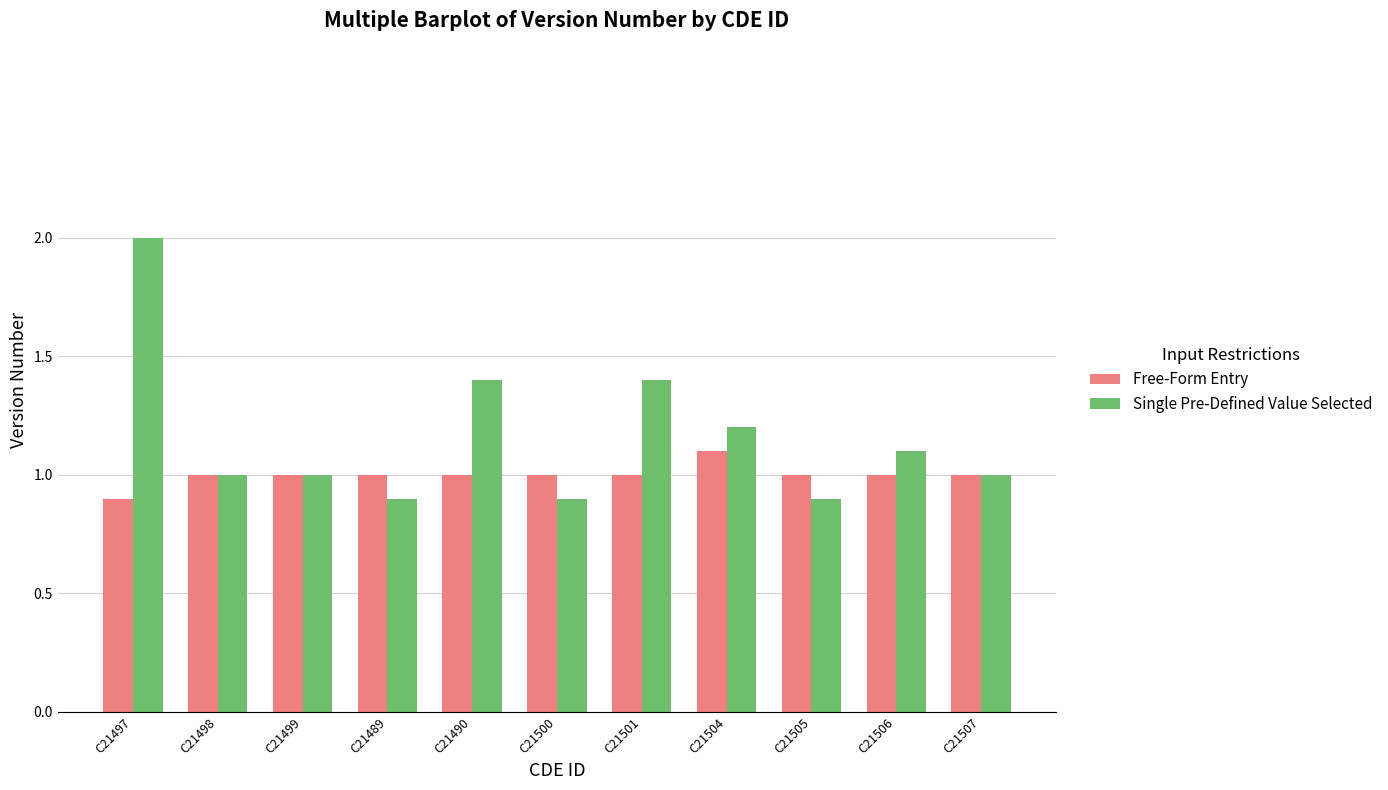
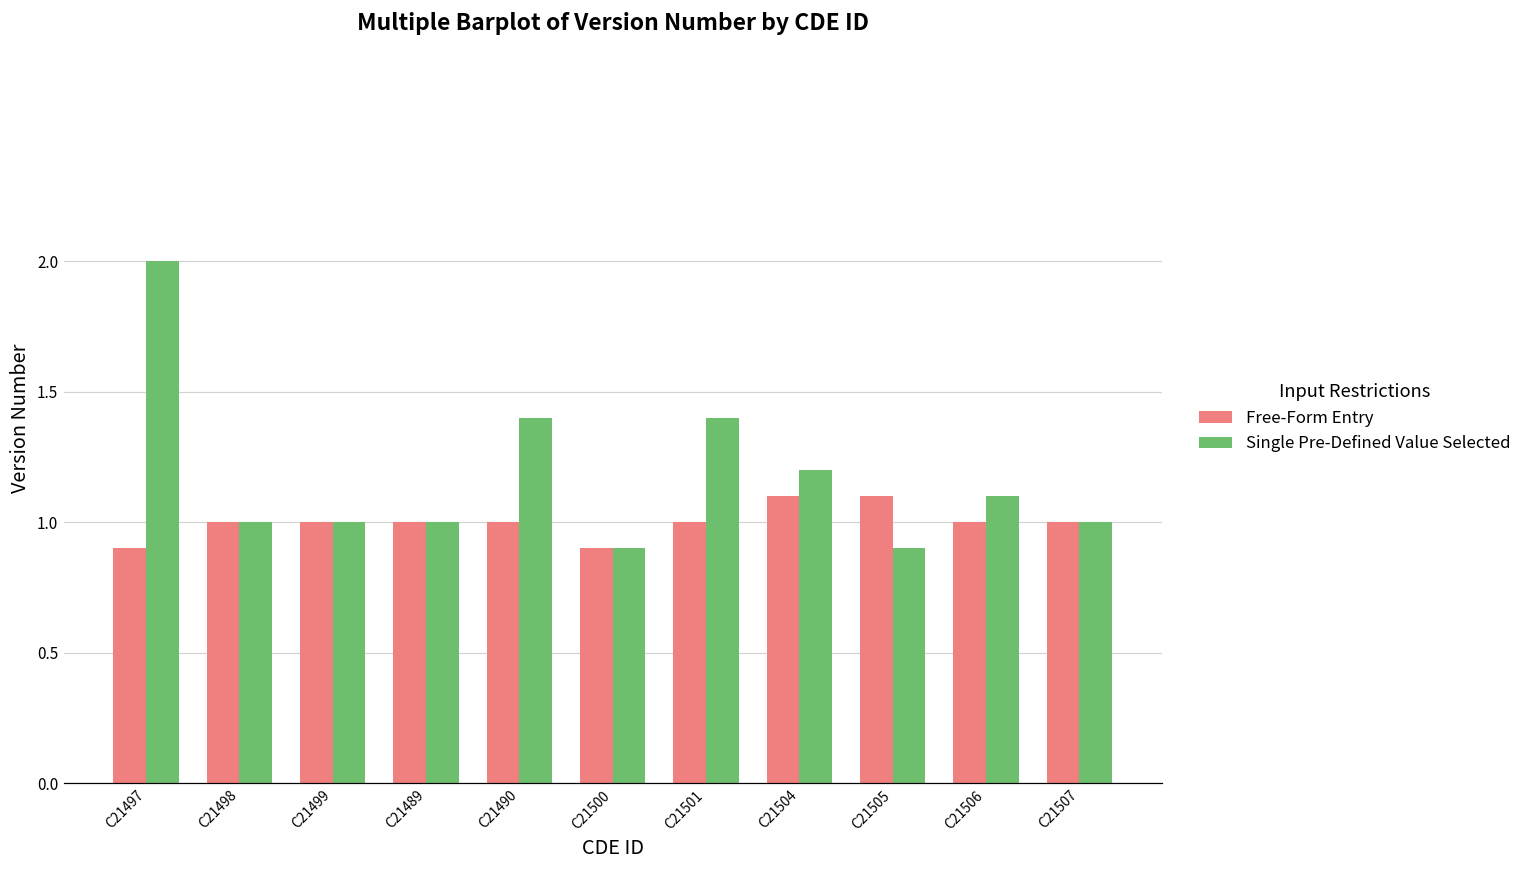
Single Pre-Defined Value Selected, C21489: 0.9 -> 1.0
Free-Form Entry, C21500: 1.0 -> 0.9
Free-Form Entry, C21505: 1.0 -> 1.1
